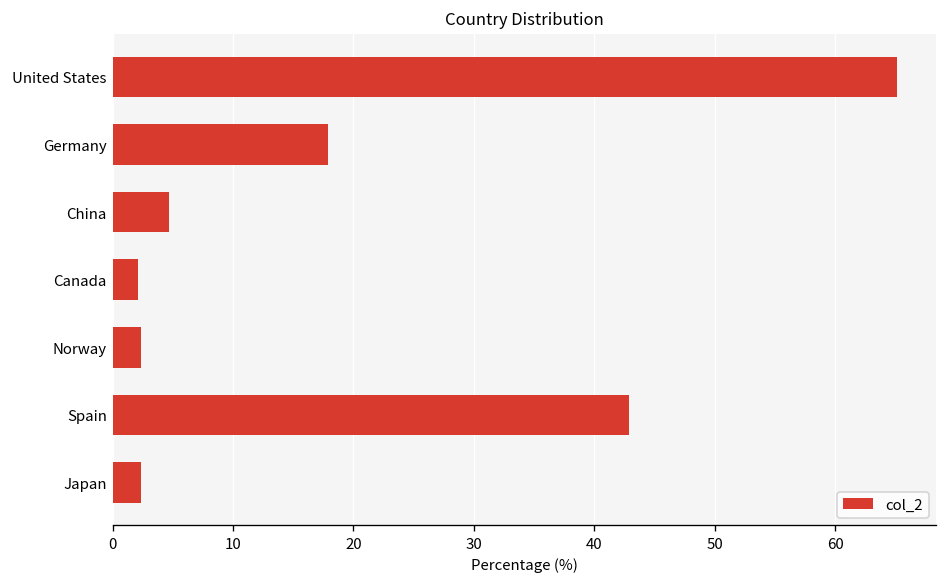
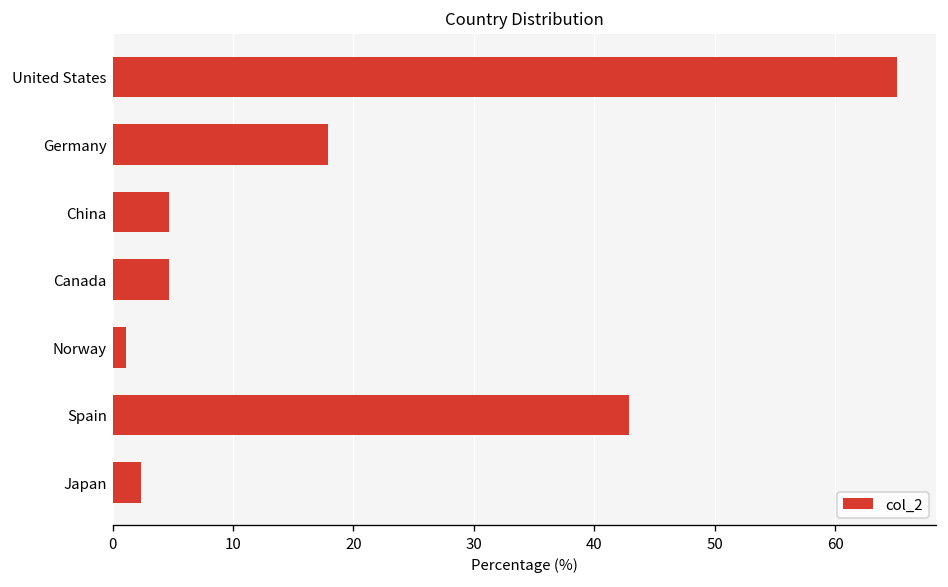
Canada: 2.1 -> 4.7
Norway: 2.3 -> 1.1
